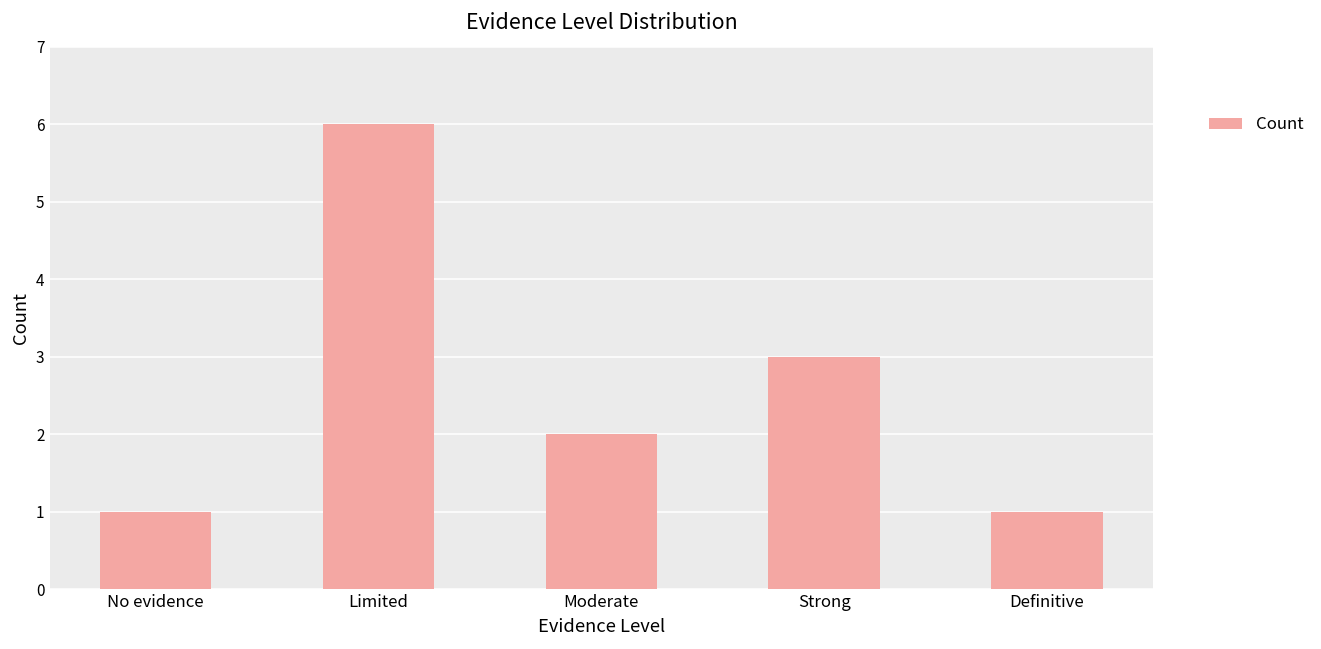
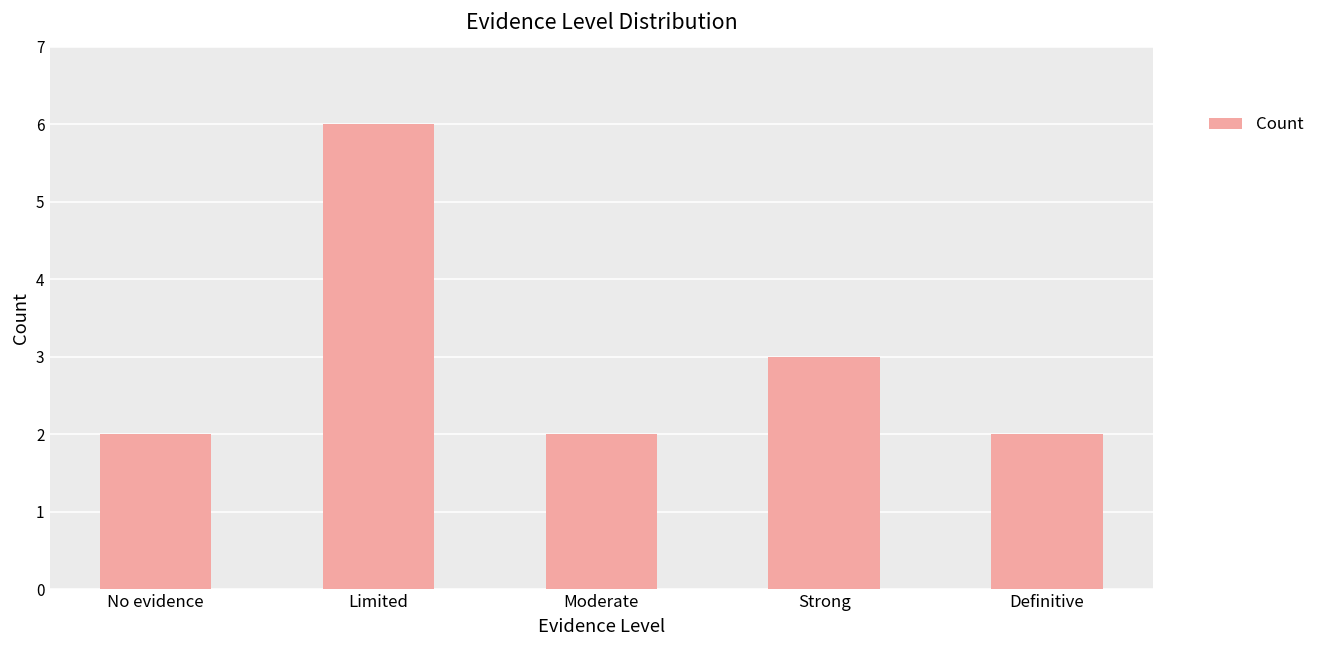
No evidence: 1 -> 2
Definitive: 1 -> 2
